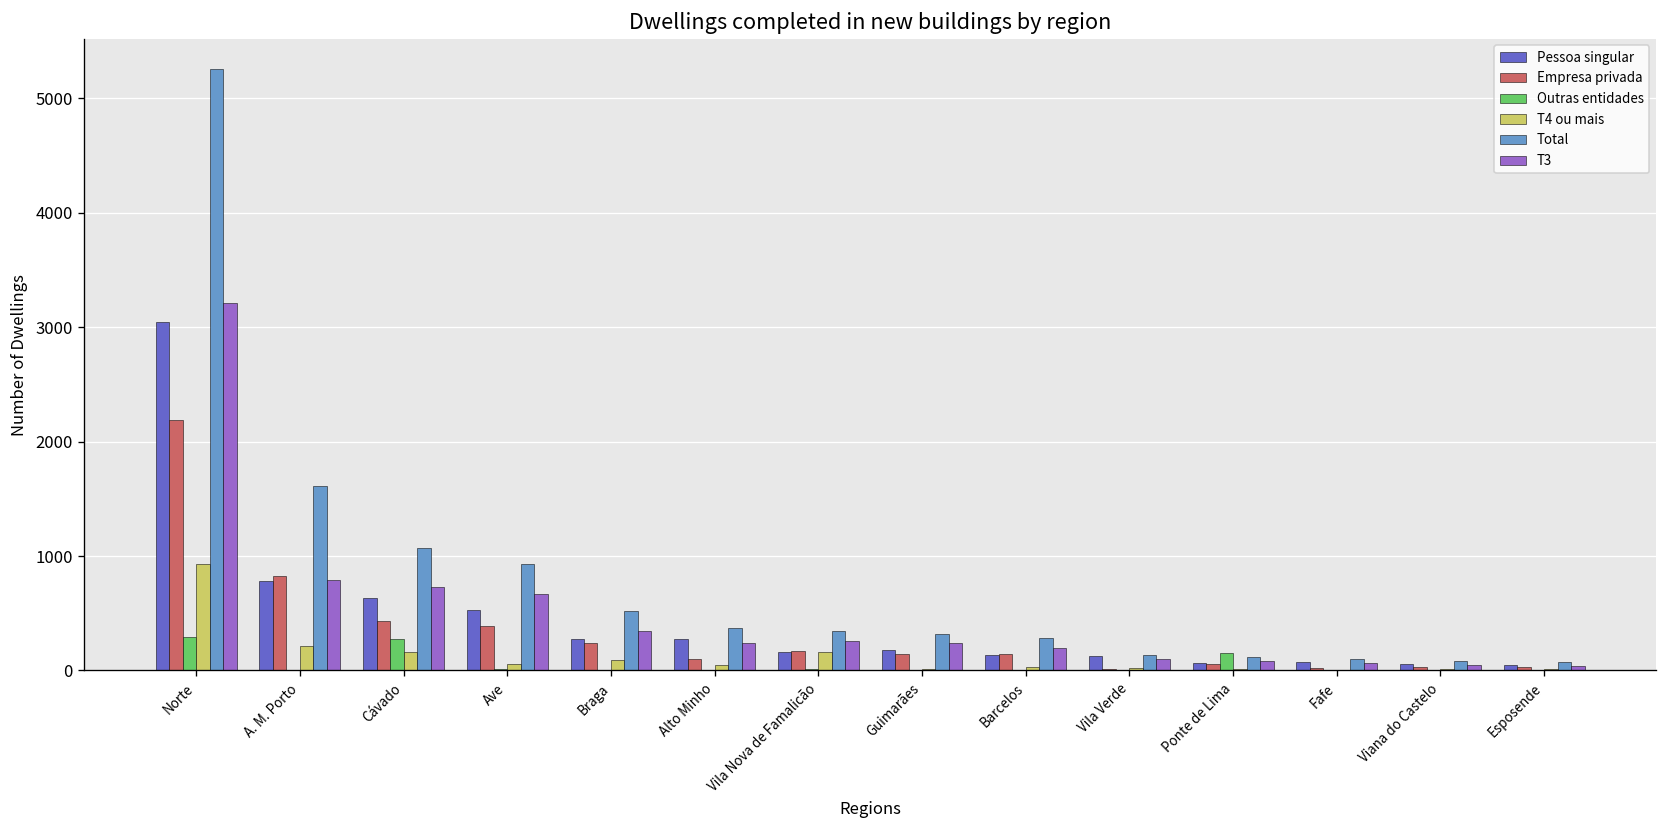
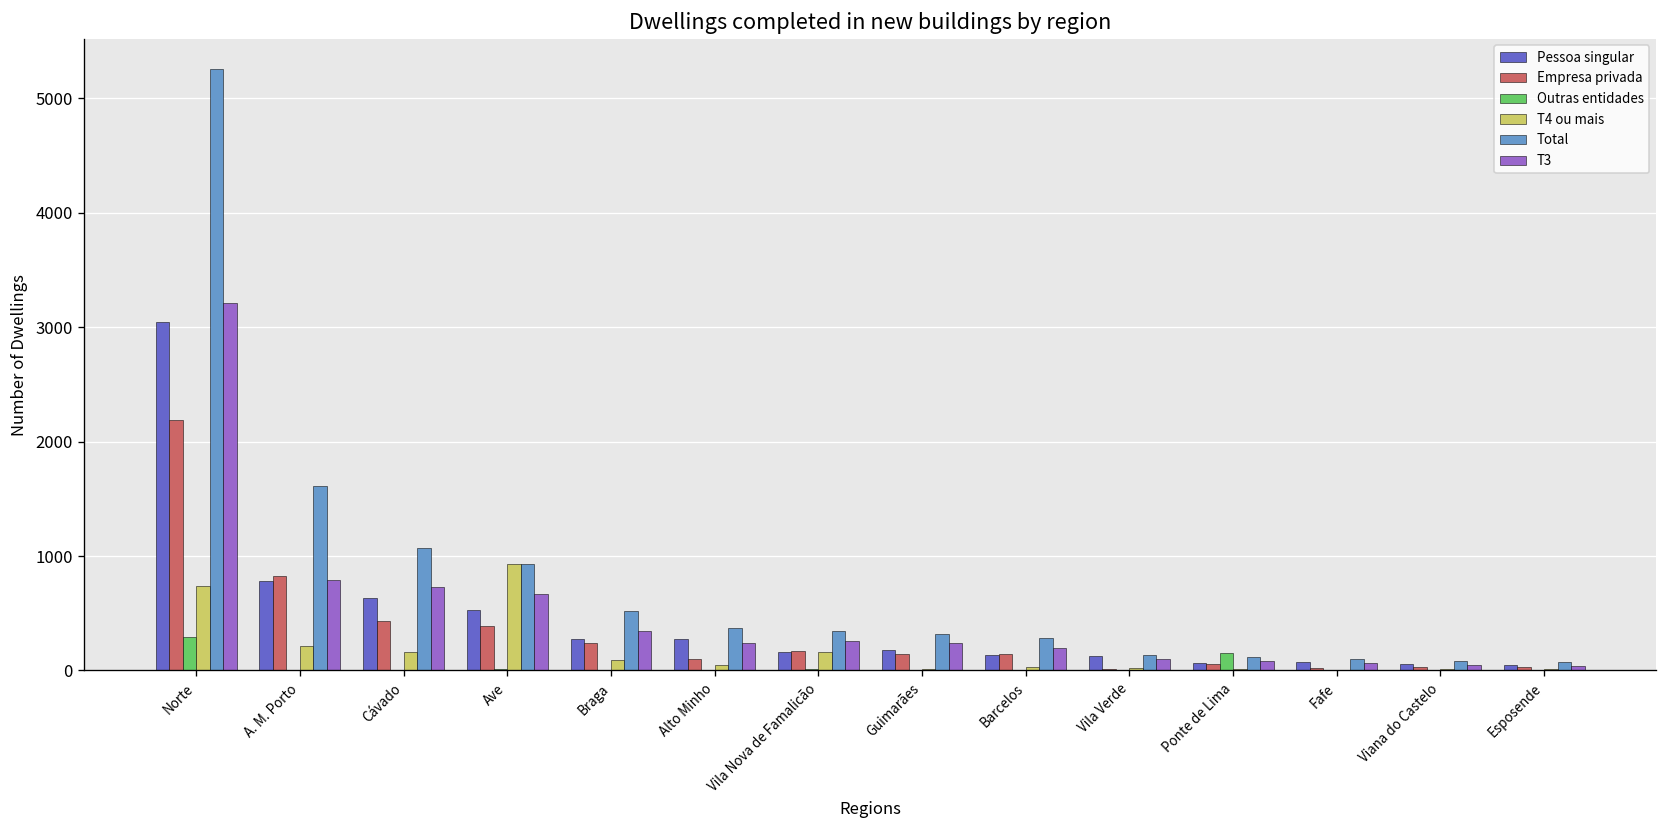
T4 ou mais, Norte: 900 -> 700
Outras entidades, Cávado: 300 -> 0
T4 ou mais, Ave: 100 -> 900
